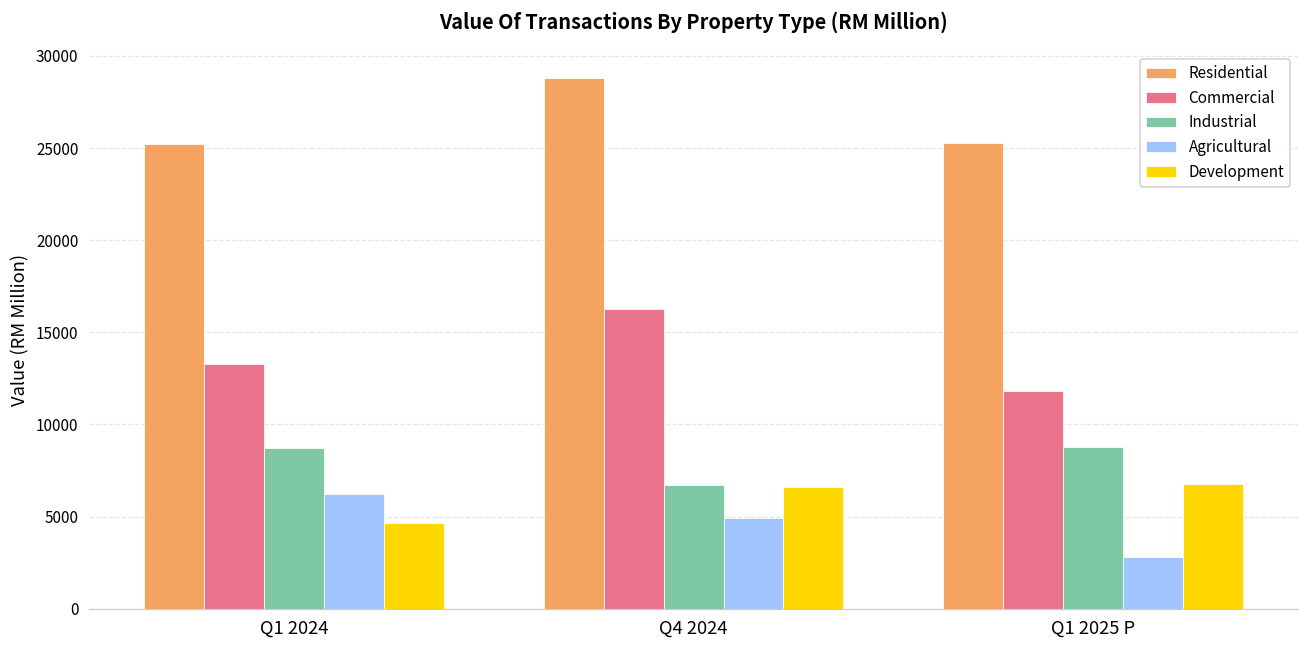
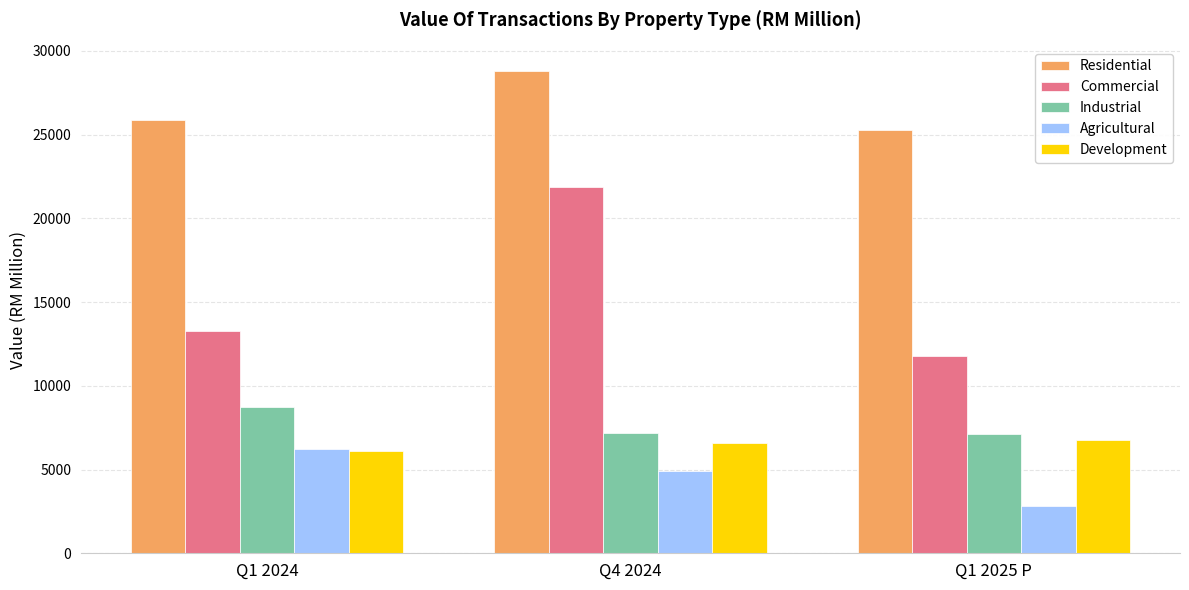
Residential, Q1 2024: 25200 -> 25900
Development, Q1 2024: 4700 -> 6100
Commercial, Q4 2024: 16300 -> 21900
Industrial, Q4 2024: 6700 -> 7200
Industrial, Q1 2025 P: 8800 -> 7100
